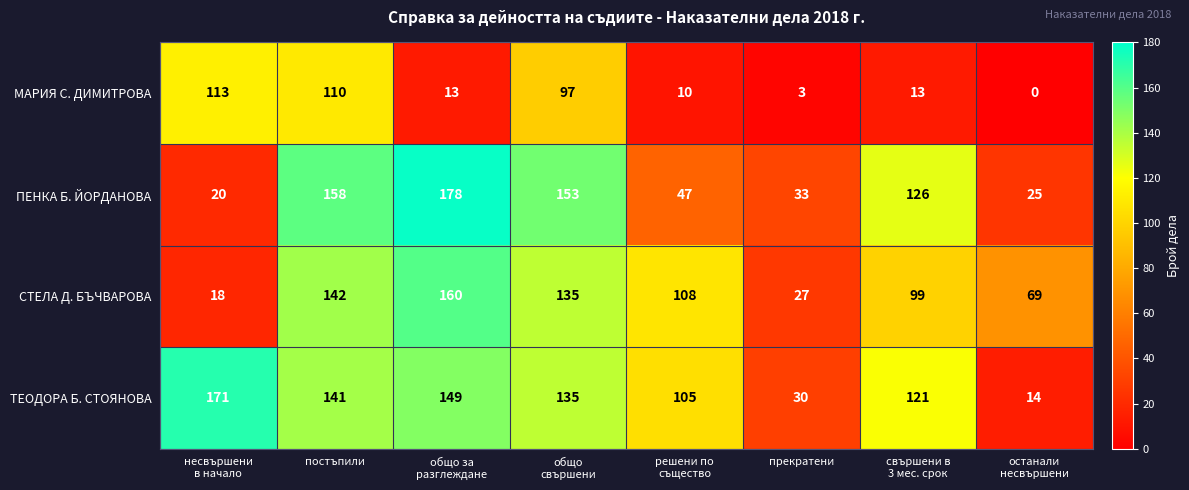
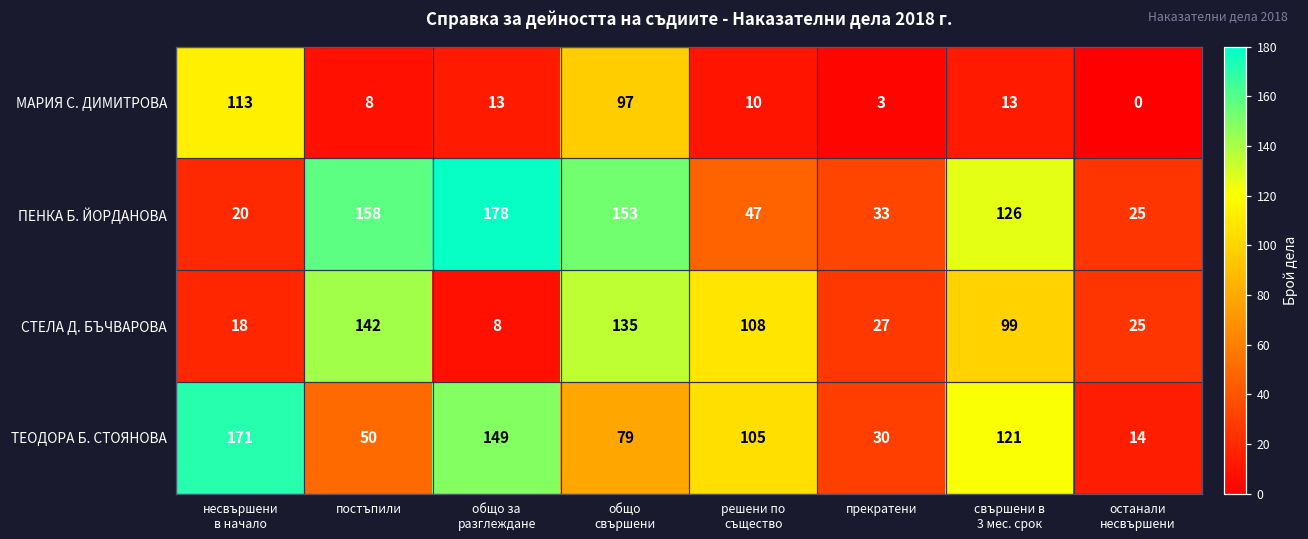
МАРИЯ С. ДИМИТРОВА, постъпили: 110 -> 8
СТЕЛА Д. БЪЧВАРОВА, общо за разглеждане: 160 -> 8
СТЕЛА Д. БЪЧВАРОВА, останали несвършени: 69 -> 25
ТЕОДОРА Б. СТОЯНОВА, постъпили: 141 -> 50
ТЕОДОРА Б. СТОЯНОВА, общо свършени: 135 -> 79
